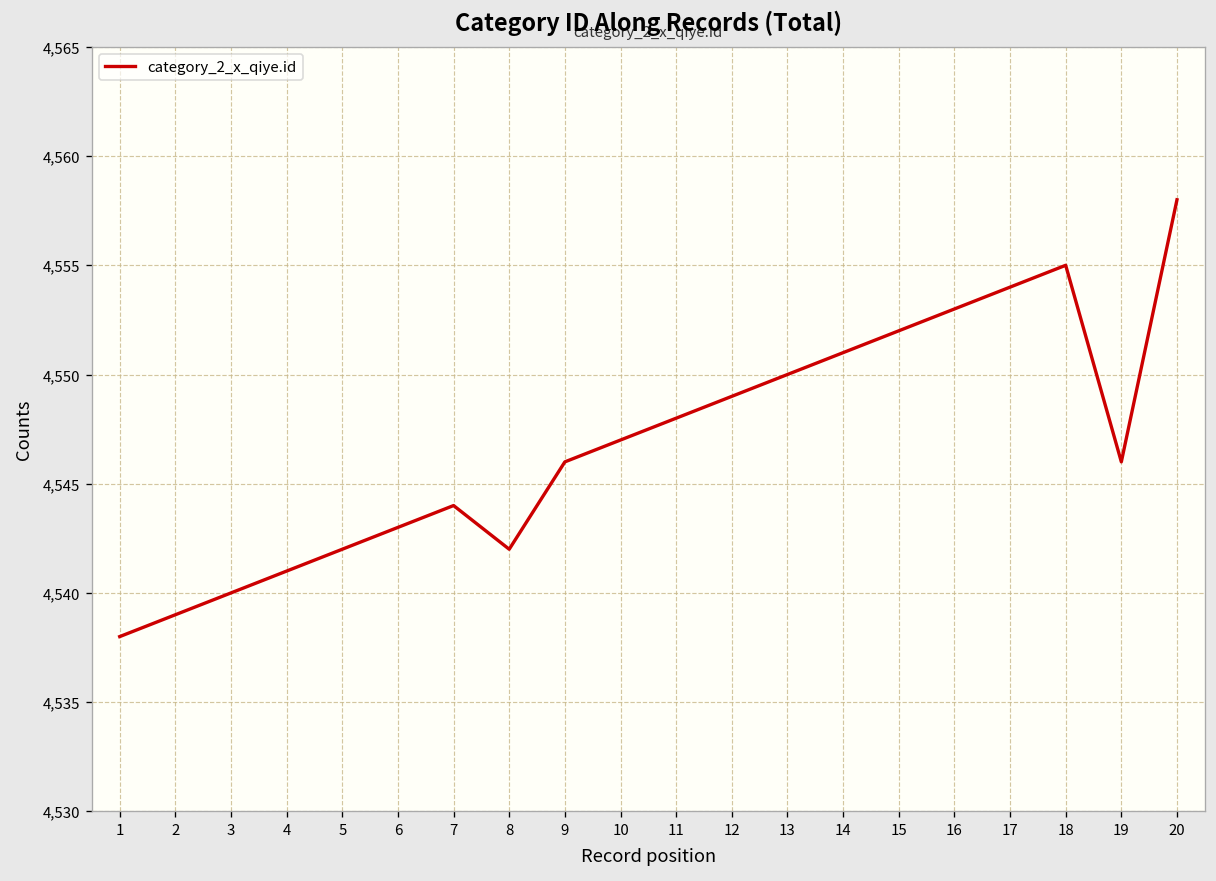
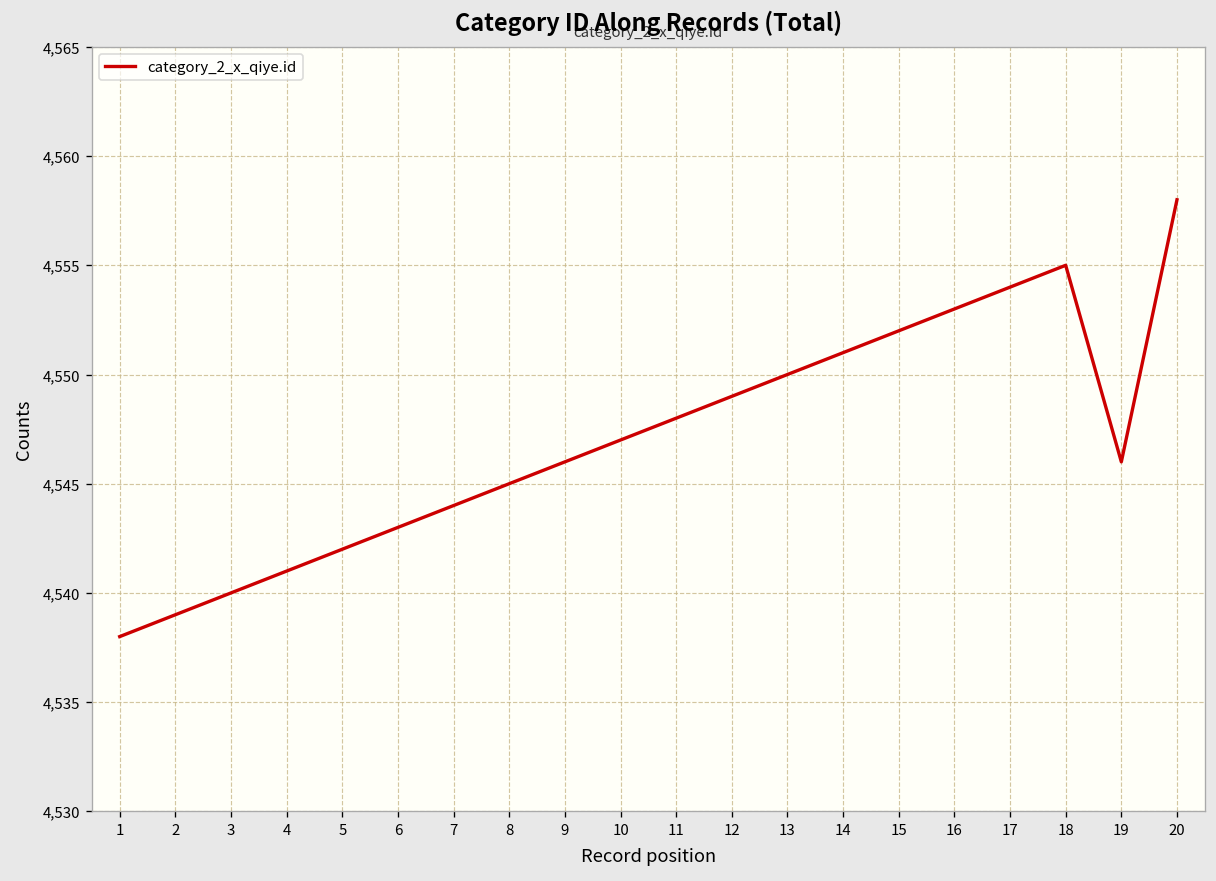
8: 4,542 -> 4,545
